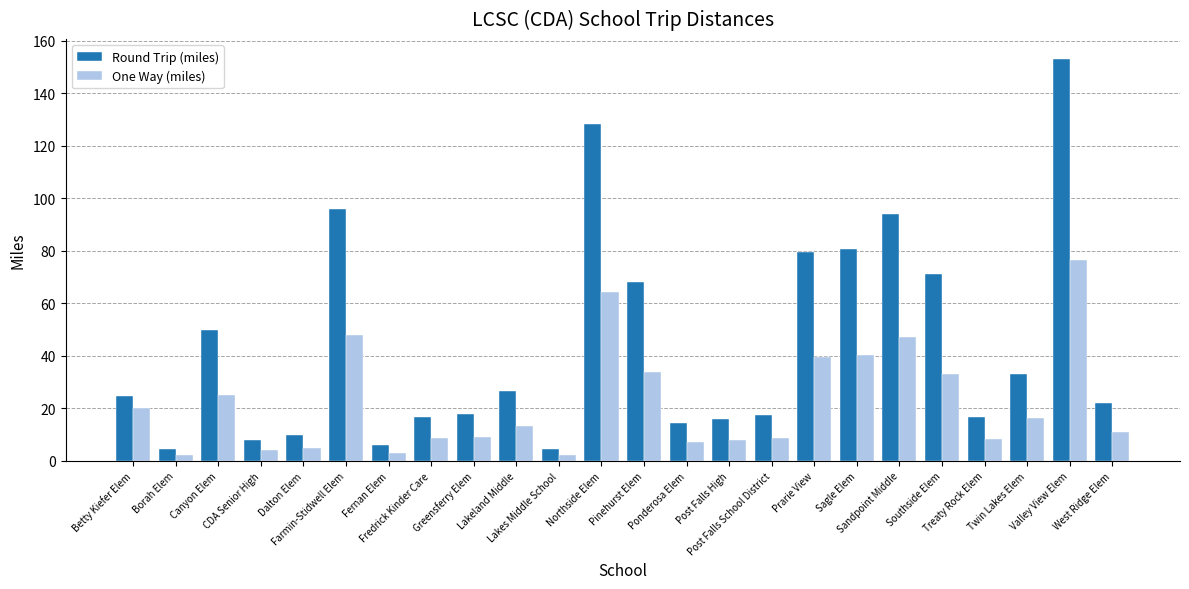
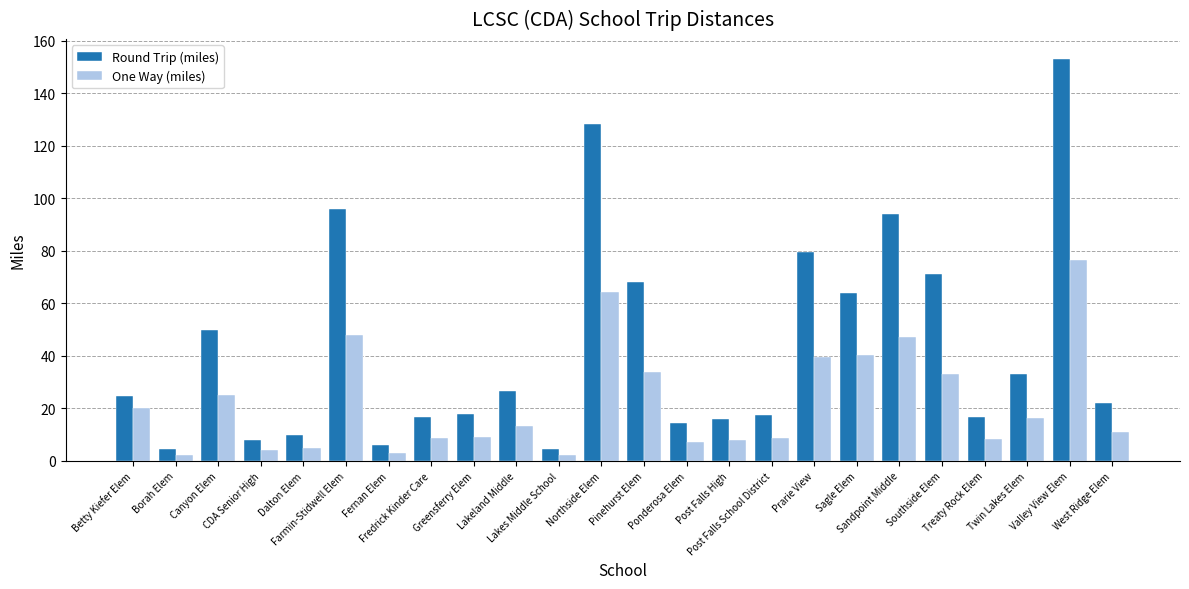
Round Trip (miles), Sagle Elem: 81 -> 64
